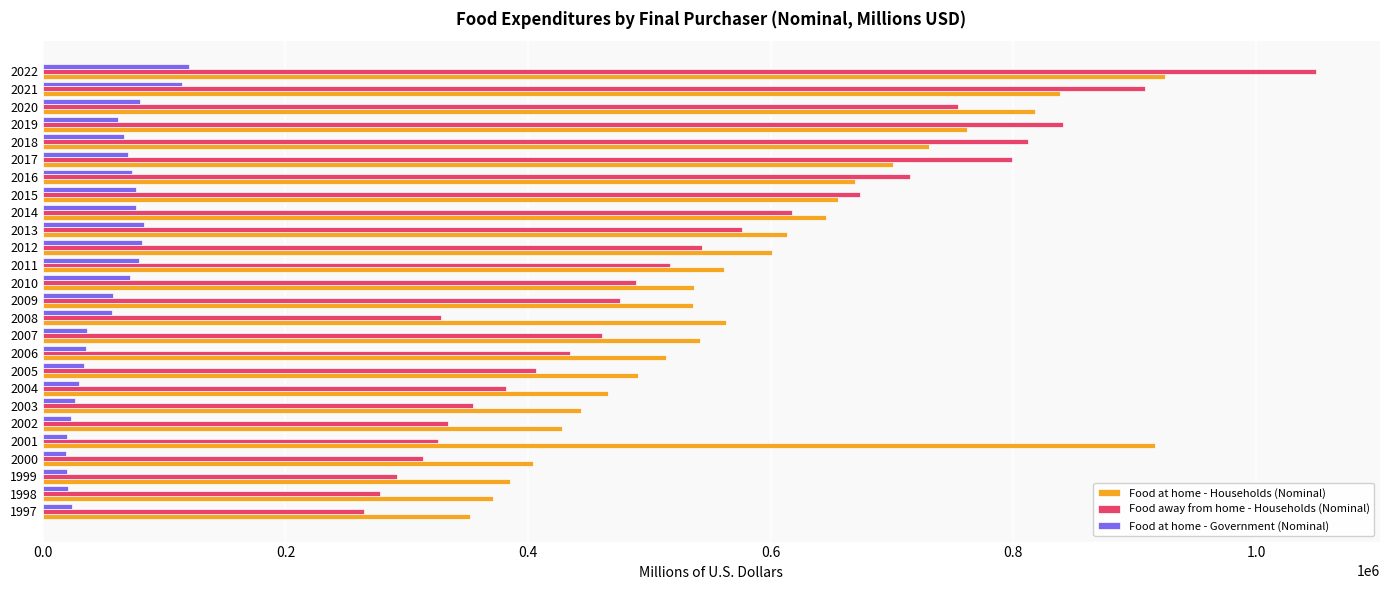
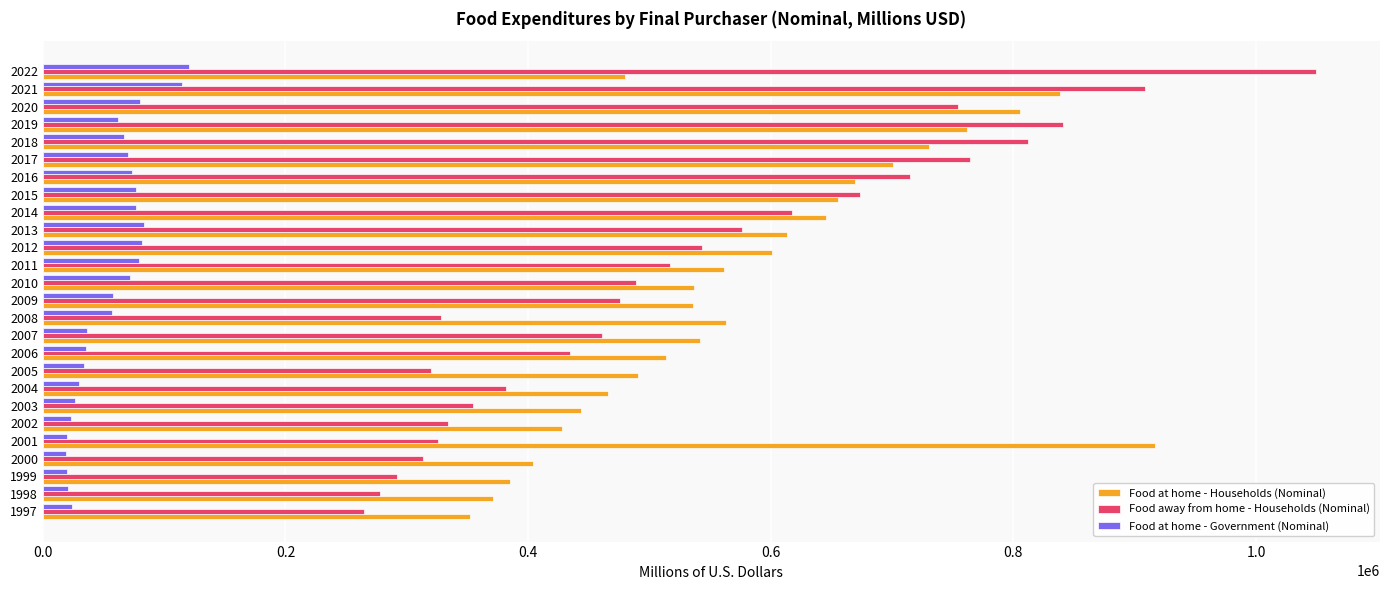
Food at home - Households (Nominal), 2022: 925000 -> 480000
Food at home - Households (Nominal), 2020: 818000 -> 806000
Food away from home - Households (Nominal), 2017: 799000 -> 764000
Food away from home - Households (Nominal), 2005: 407000 -> 320000
